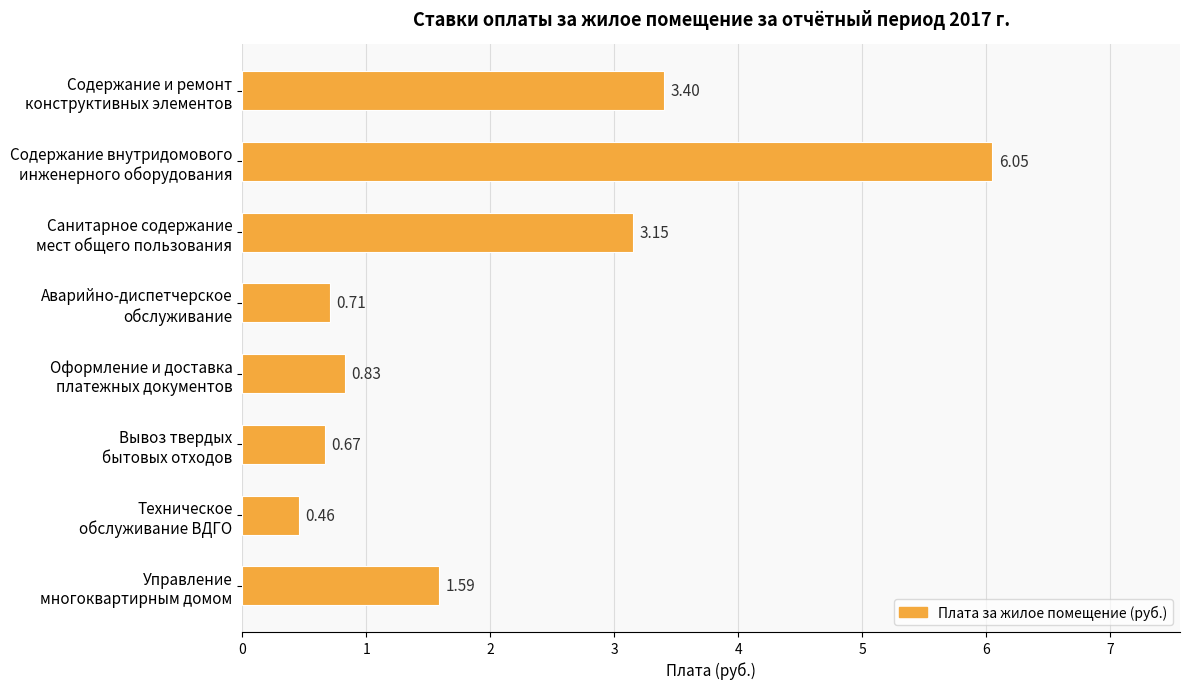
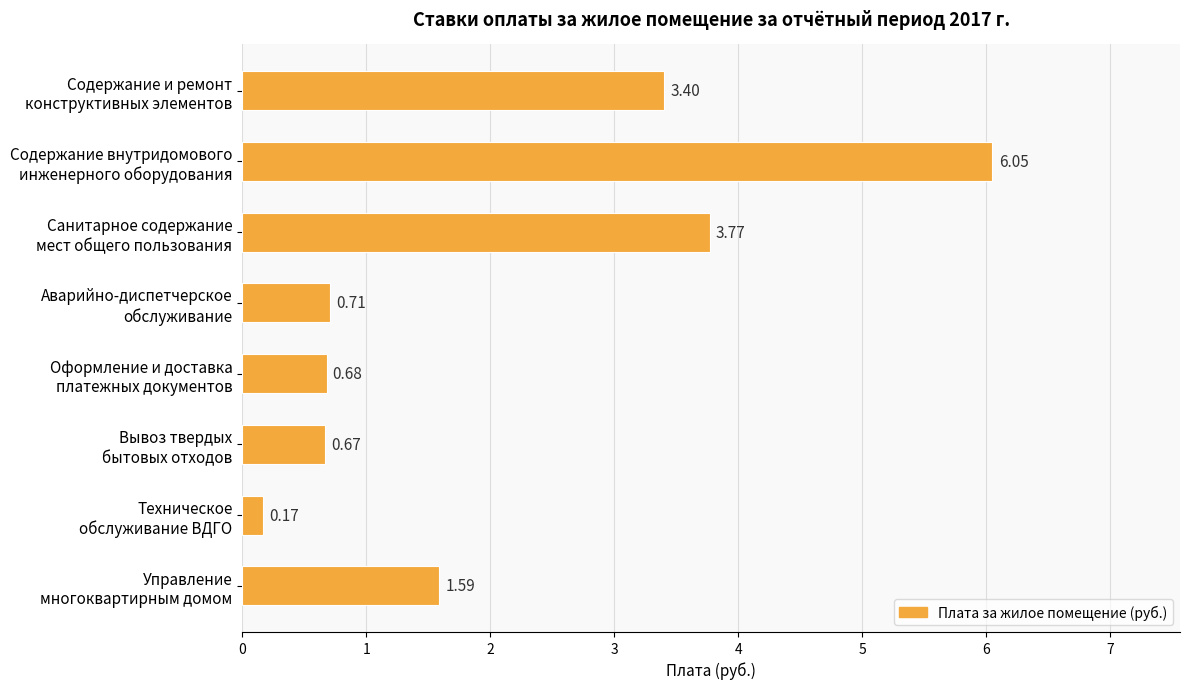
Санитарное содержание мест общего пользования: 3.15 -> 3.77
Оформление и доставка платежных документов: 0.83 -> 0.68
Техническое обслуживание ВДГО: 0.46 -> 0.17
